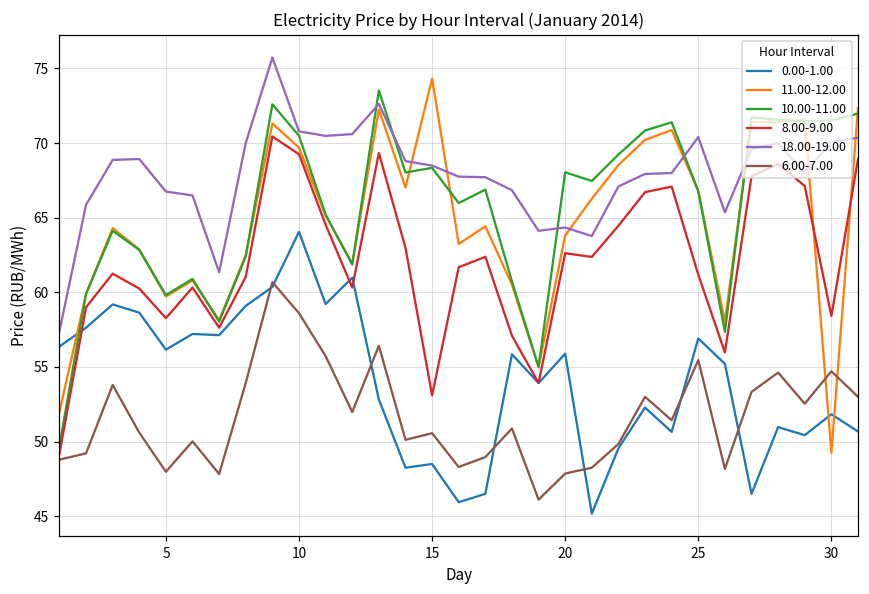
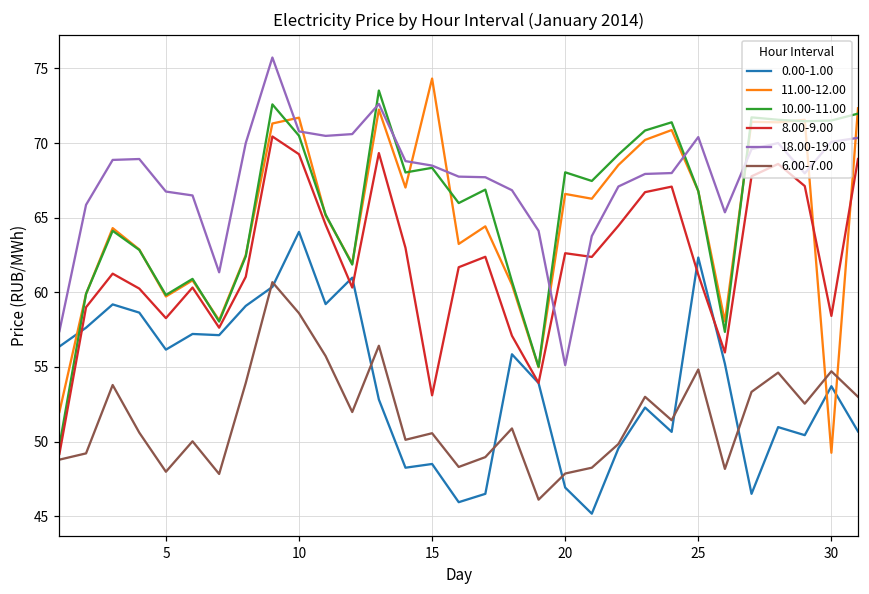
11.00-12.00, 10: 69.7 -> 71.7
0.00-1.00, 20: 55.9 -> 46.9
11.00-12.00, 20: 63.8 -> 66.6
18.00-19.00, 20: 64.3 -> 55.1
0.00-1.00, 25: 56.9 -> 62.3
6.00-7.00, 25: 55.5 -> 54.8
0.00-1.00, 30: 51.8 -> 53.7
